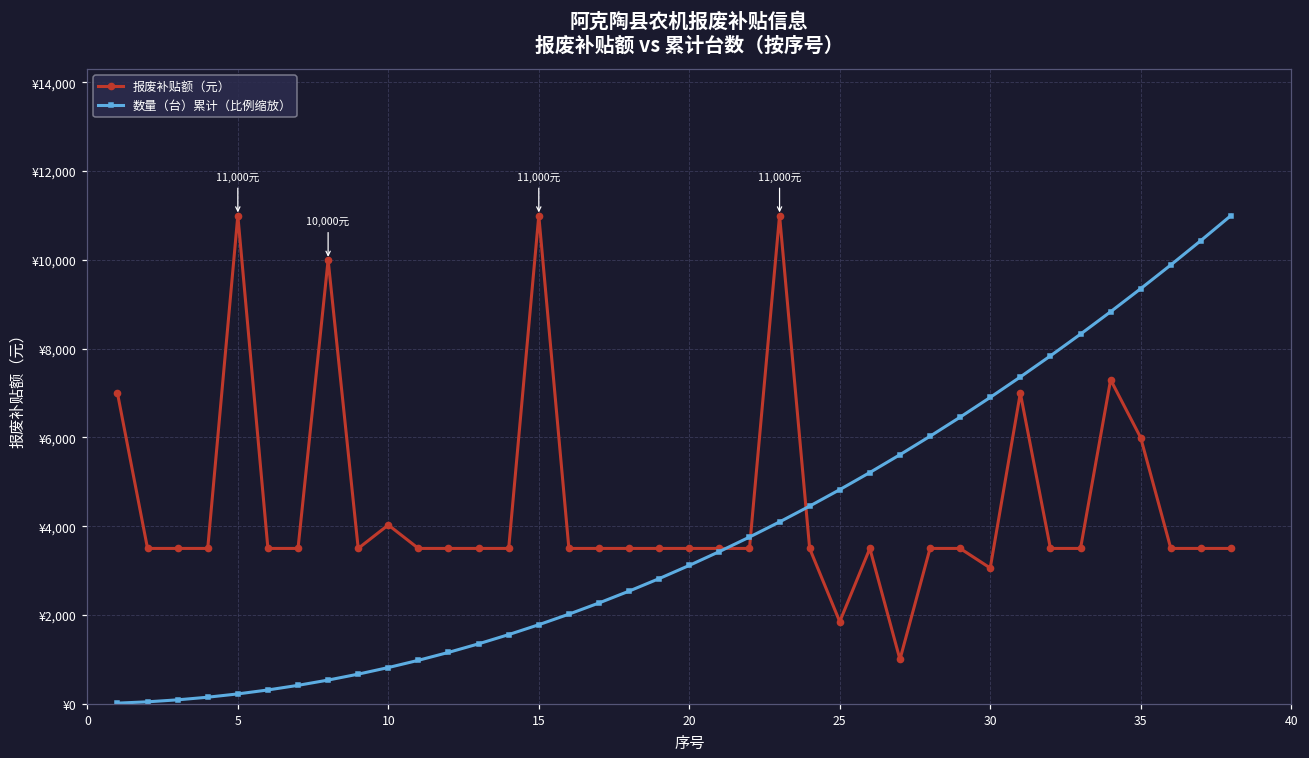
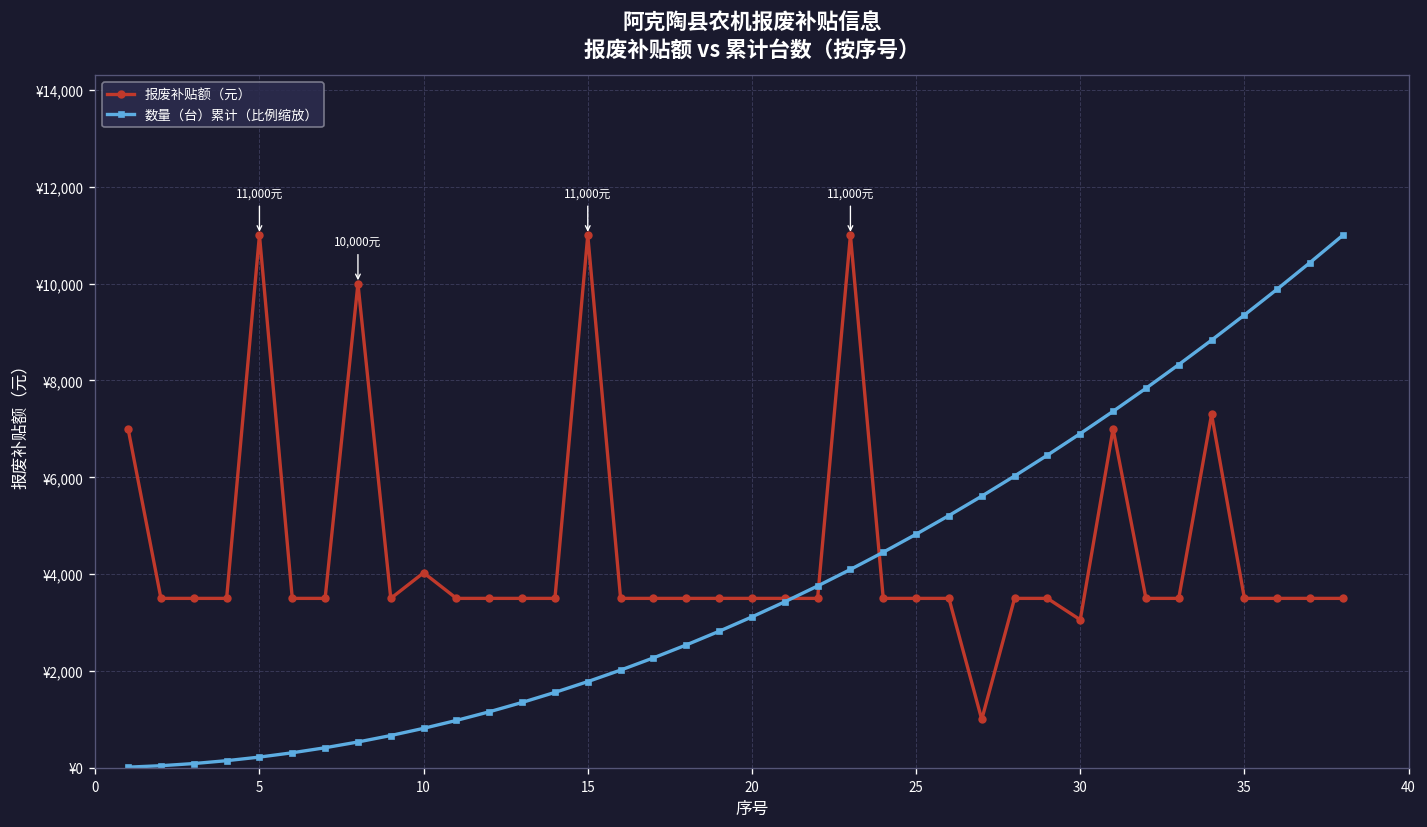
报废补贴额（元）, 25: ¥1,900 -> ¥3,500
报废补贴额（元）, 35: ¥6,000 -> ¥3,500
